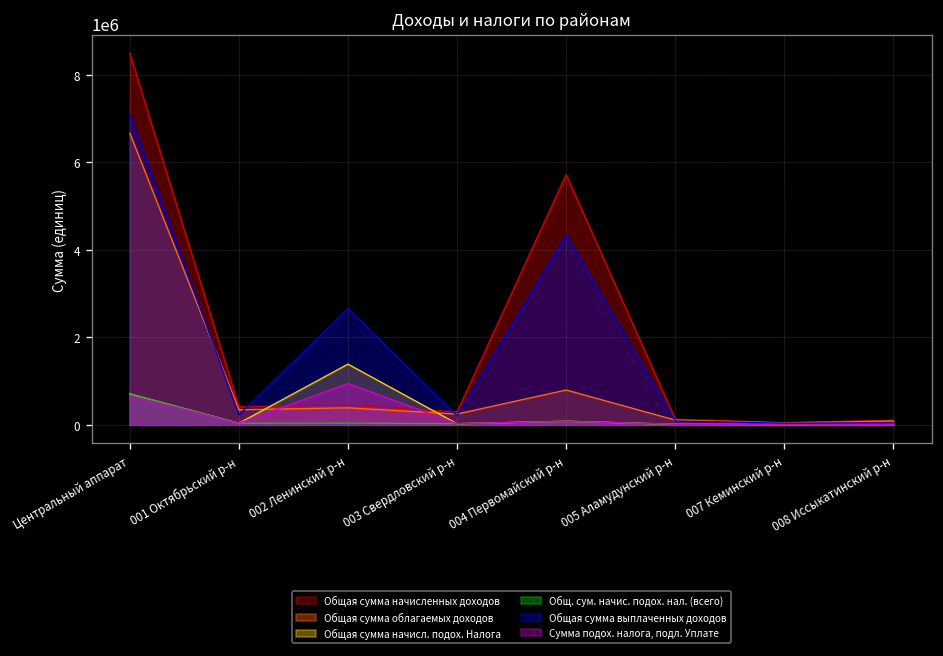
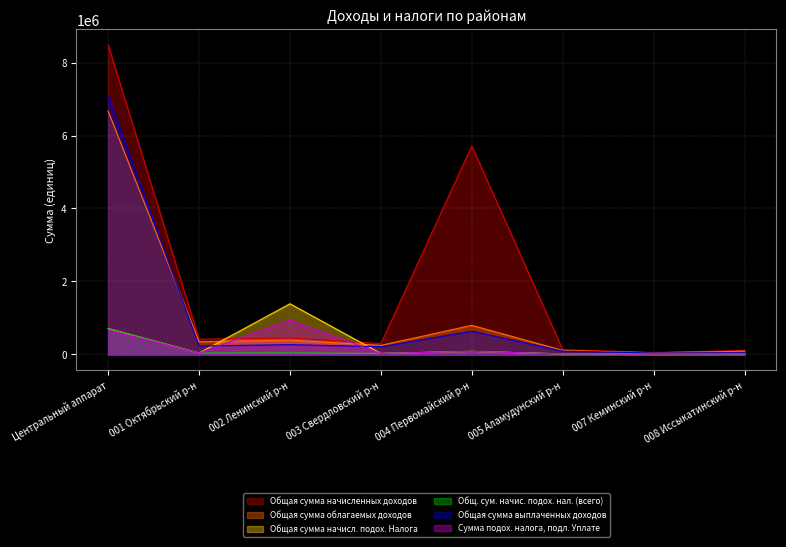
Общая сумма выплаченных доходов, 002 Ленинский р-н: 2700000 -> 300000
Общая сумма выплаченных доходов, 004 Первомайский р-н: 4300000 -> 600000
